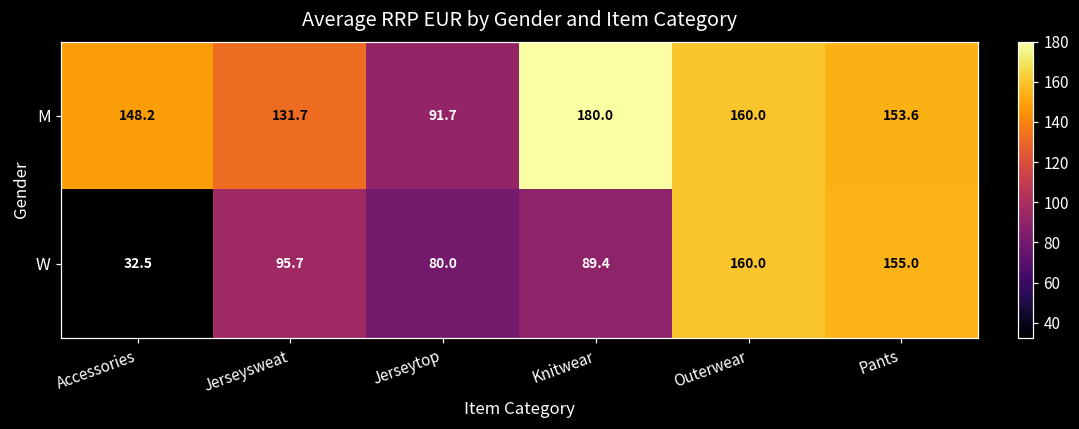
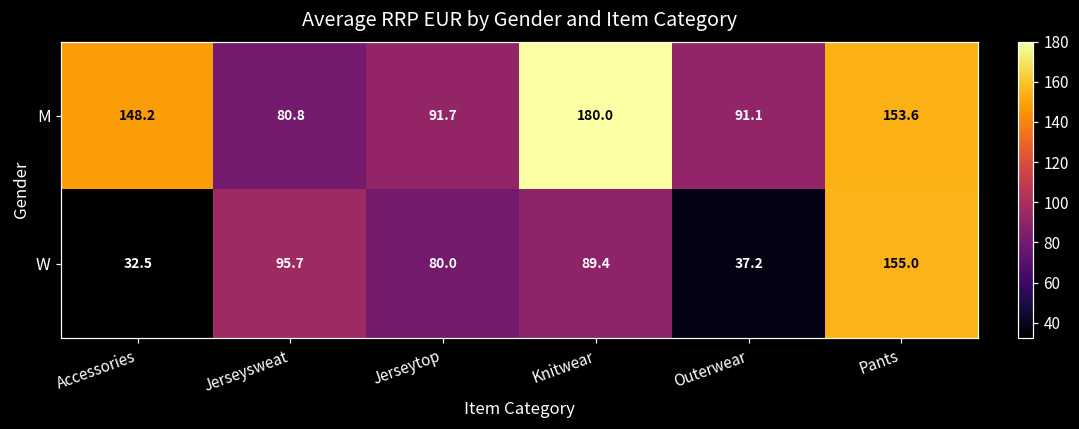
M, Jerseysweat: 131.7 -> 80.8
M, Outerwear: 160.0 -> 91.1
W, Outerwear: 160.0 -> 37.2
